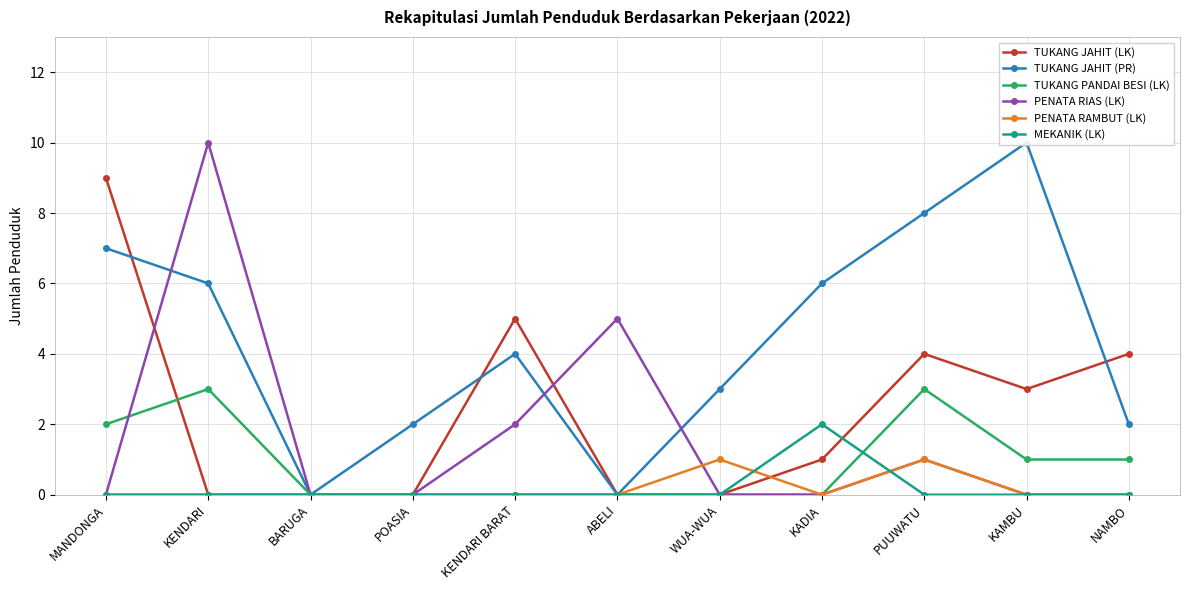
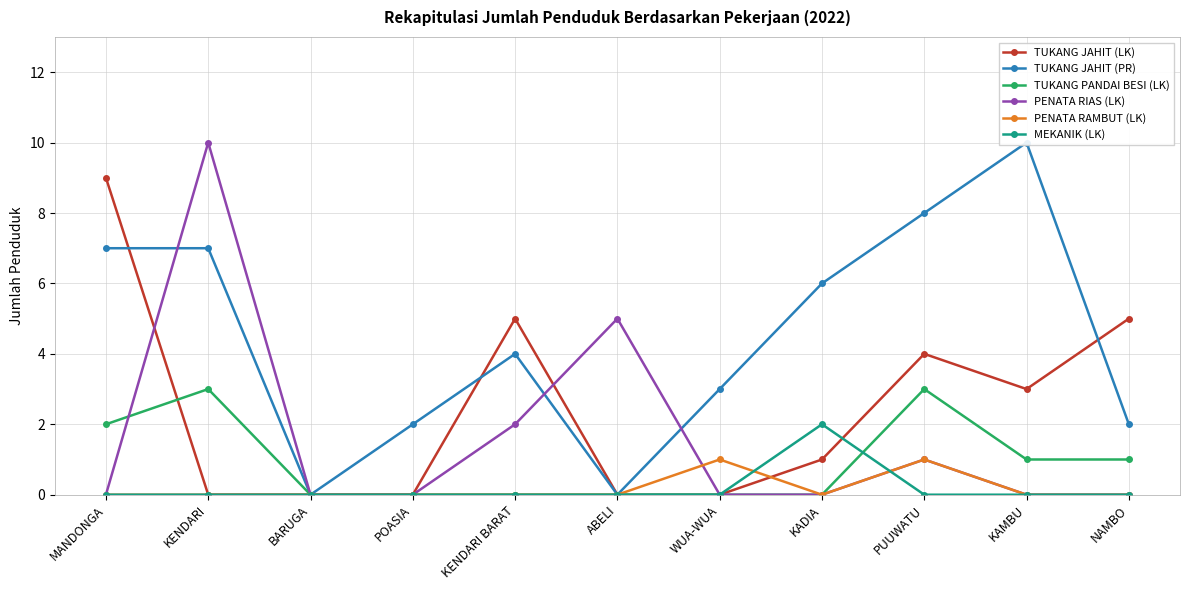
TUKANG JAHIT (PR), KENDARI: 6 -> 7
TUKANG JAHIT (LK), NAMBO: 4 -> 5
